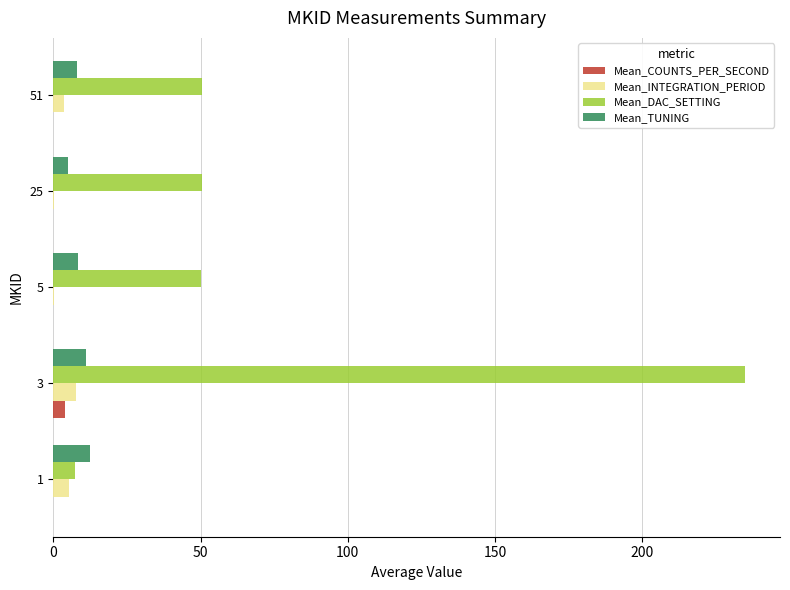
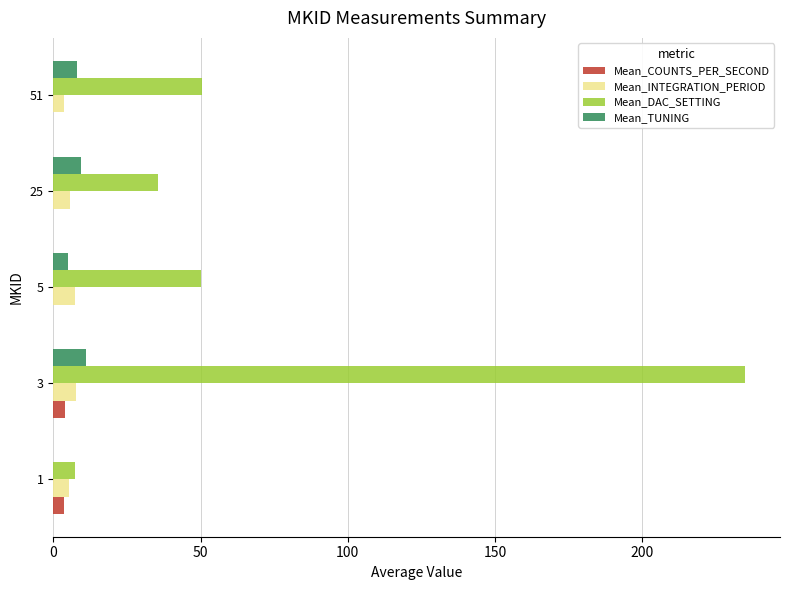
Mean_TUNING, 25: 5 -> 9
Mean_DAC_SETTING, 25: 51 -> 36
Mean_INTEGRATION_PERIOD, 25: 0 -> 6
Mean_TUNING, 5: 8 -> 5
Mean_INTEGRATION_PERIOD, 5: 0 -> 7
Mean_TUNING, 1: 12 -> 0
Mean_COUNTS_PER_SECOND, 1: 0 -> 4
